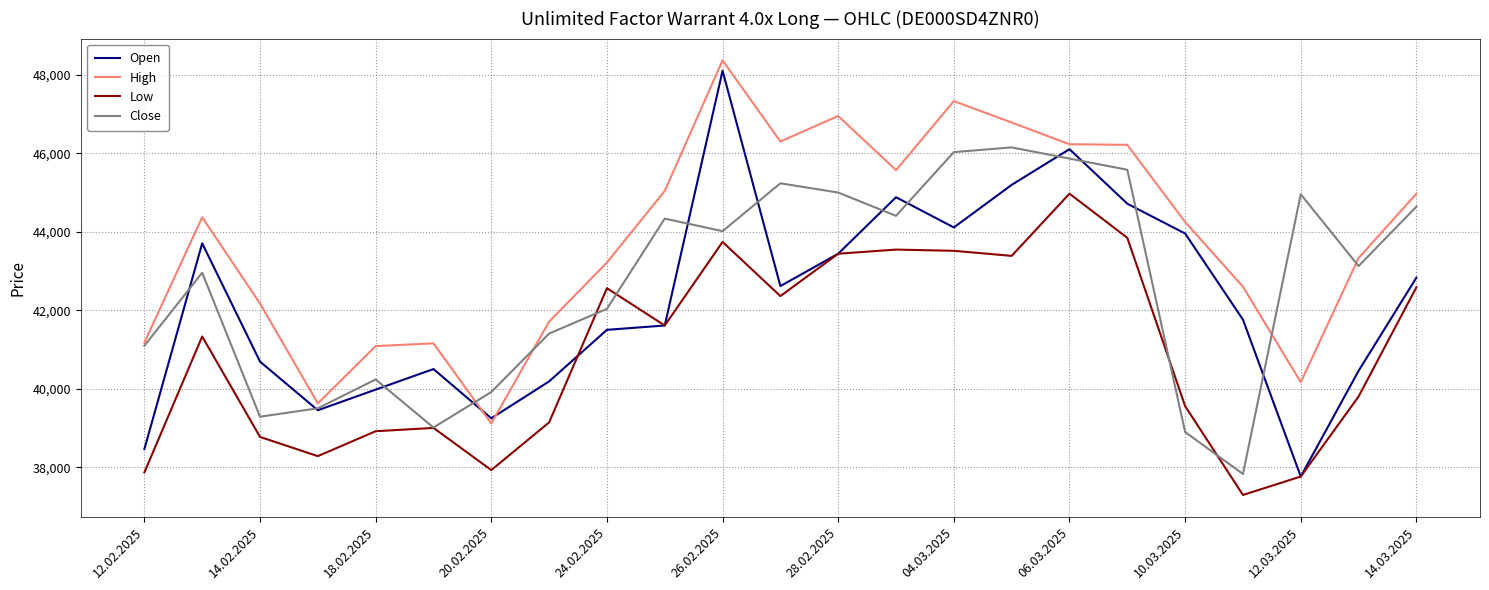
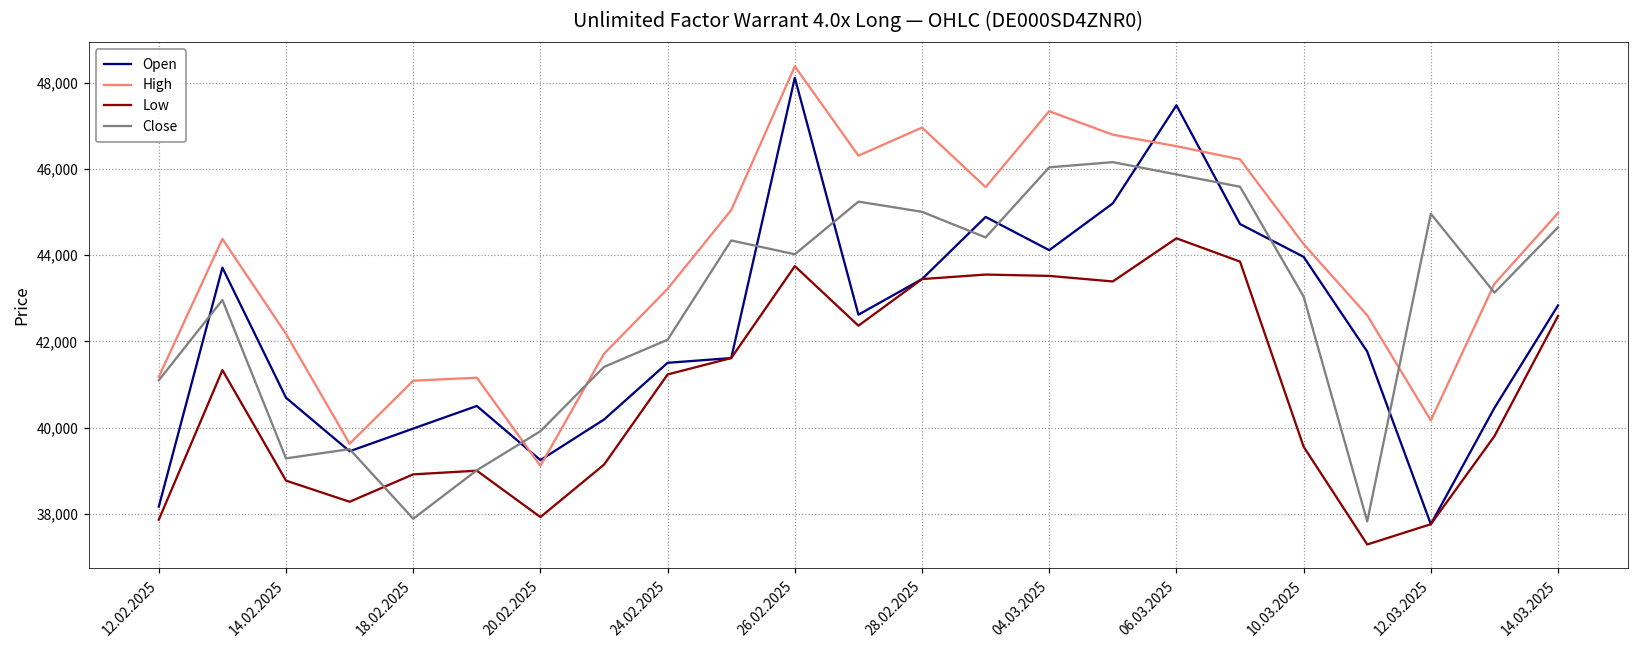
Open, 12.02.2025: 38,500 -> 38,200
Close, 18.02.2025: 40,200 -> 37,900
Low, 24.02.2025: 42,600 -> 41,200
Open, 06.03.2025: 46,100 -> 47,500
High, 06.03.2025: 46,200 -> 46,500
Low, 06.03.2025: 45,000 -> 44,400
Close, 10.03.2025: 38,900 -> 43,000
